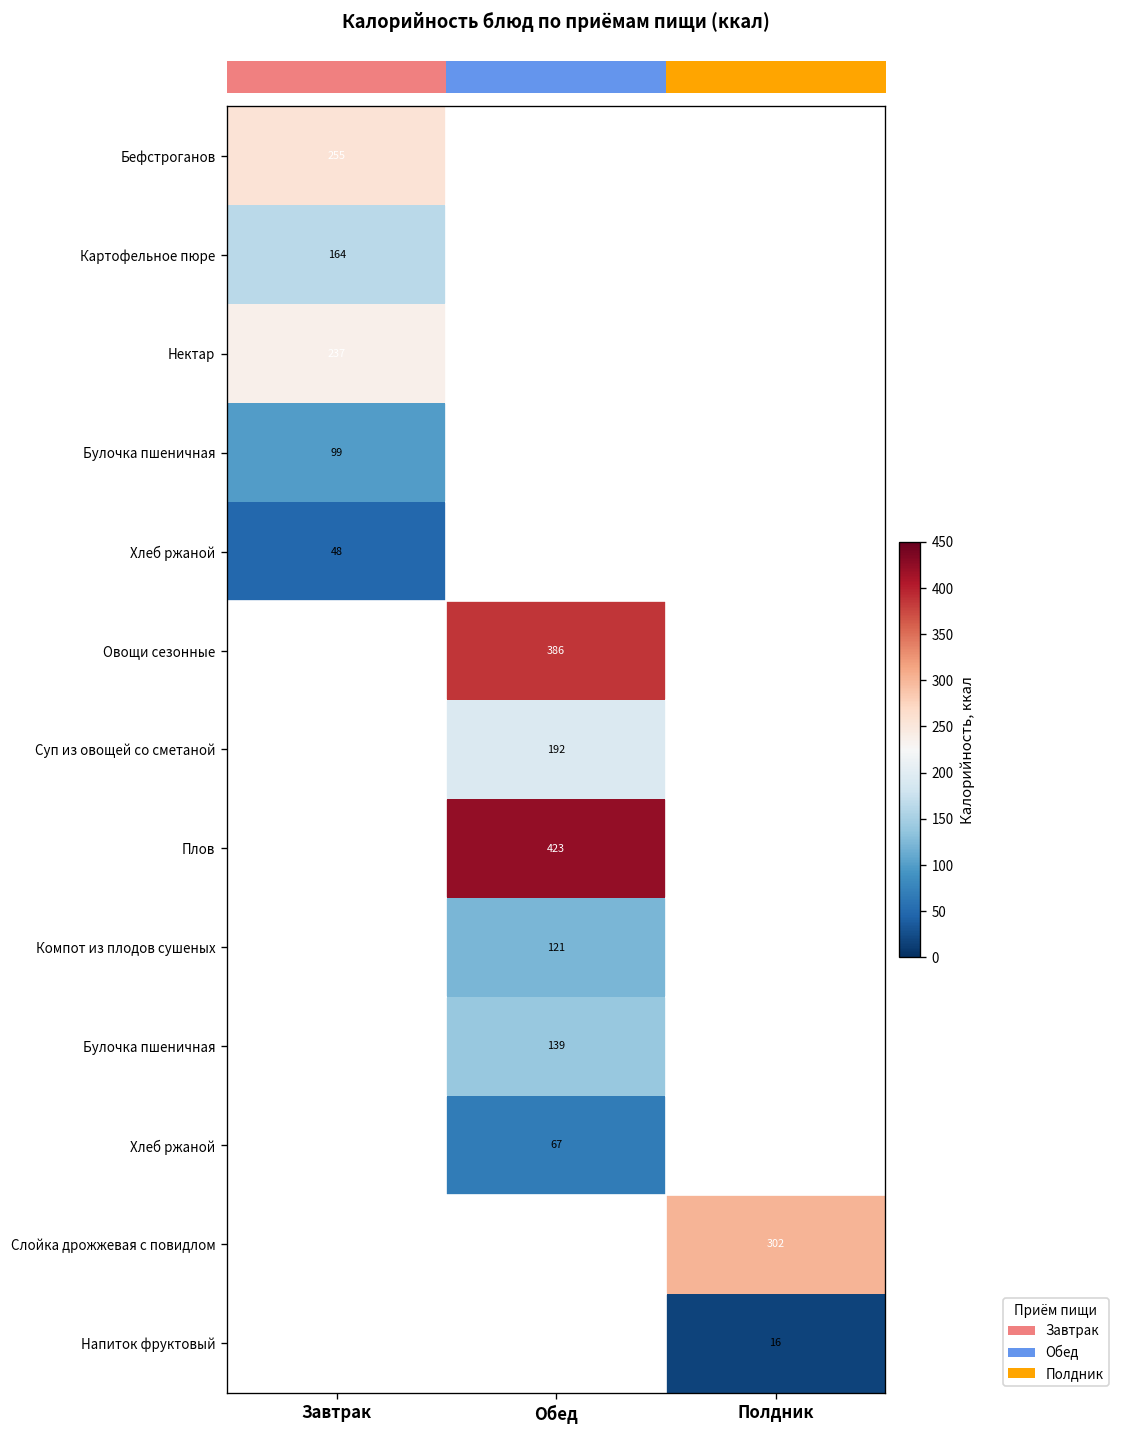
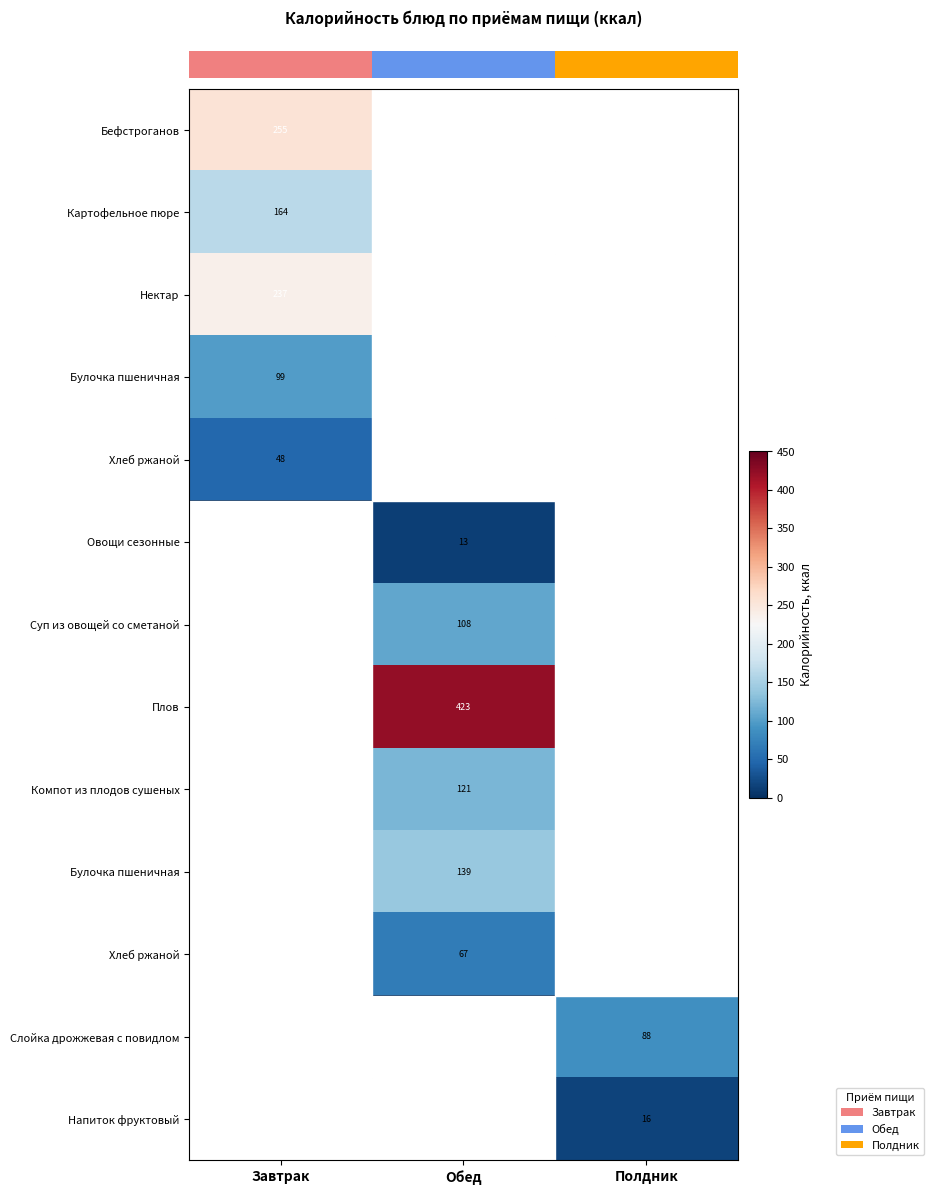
Овощи сезонные, Обед: 386 -> 13
Суп из овощей со сметаной, Обед: 192 -> 108
Слойка дрожжевая с повидлом, Полдник: 302 -> 88
